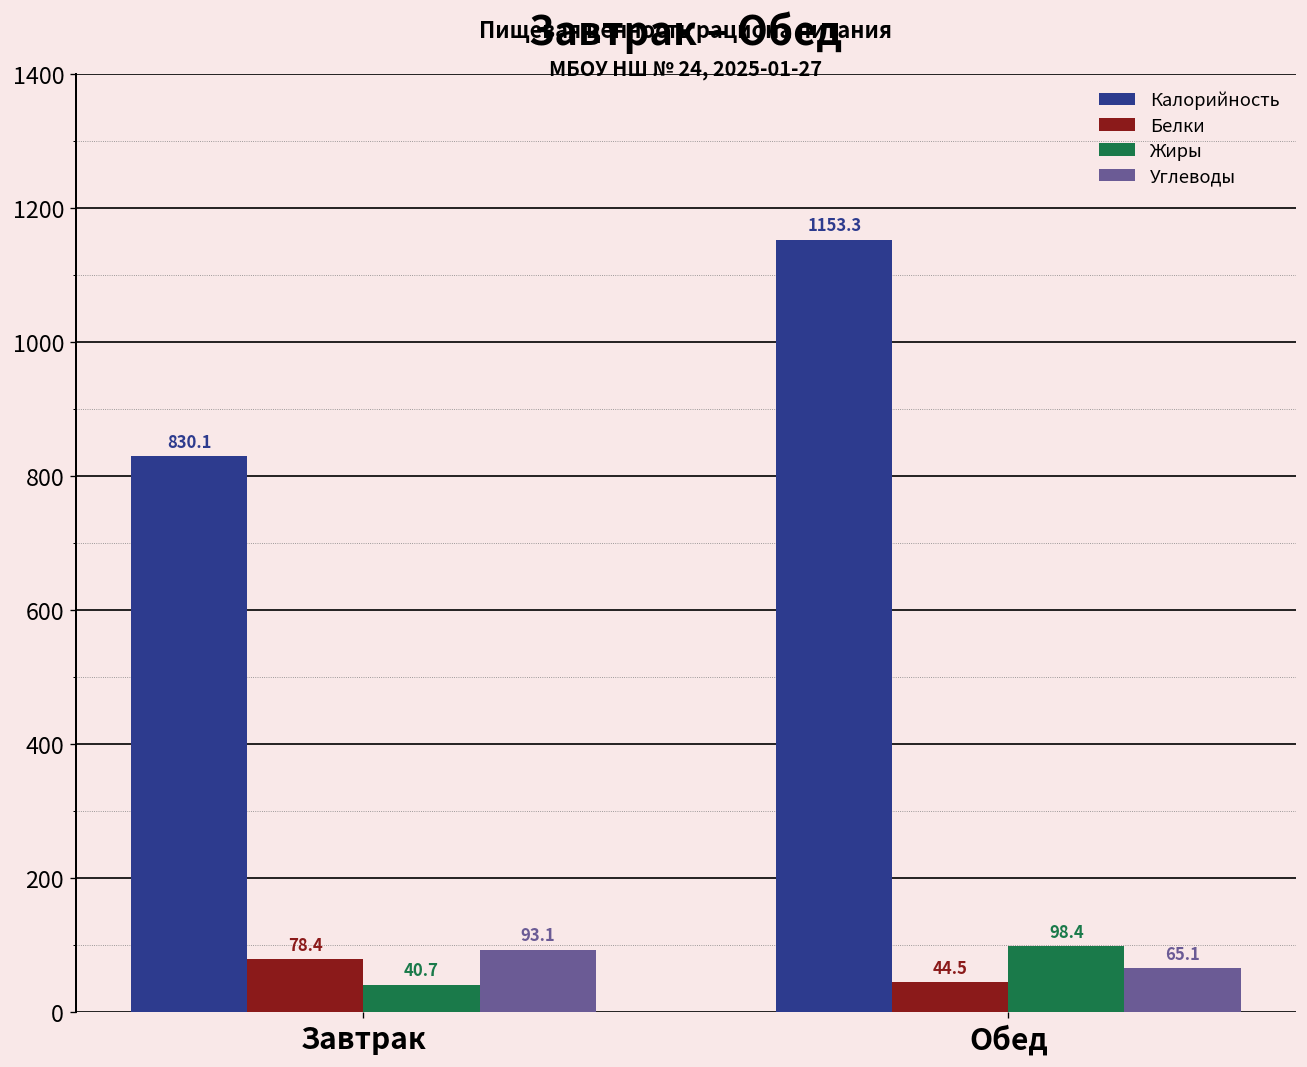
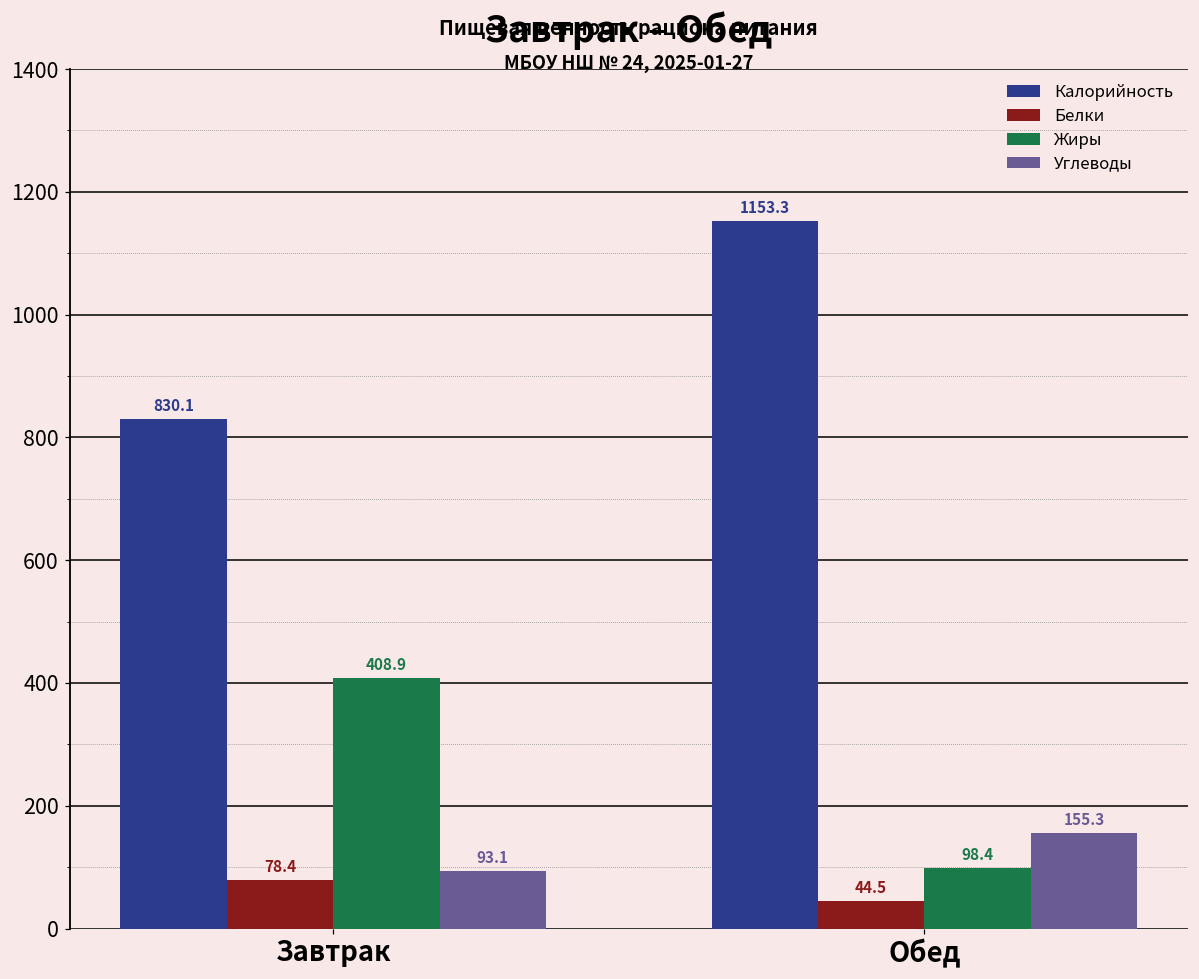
Жиры, Завтрак: 40.7 -> 408.9
Углеводы, Обед: 65.1 -> 155.3
